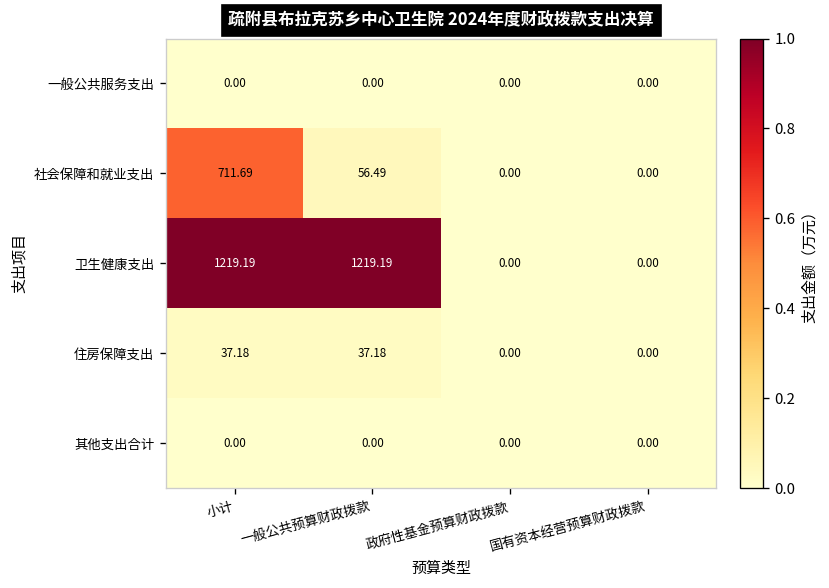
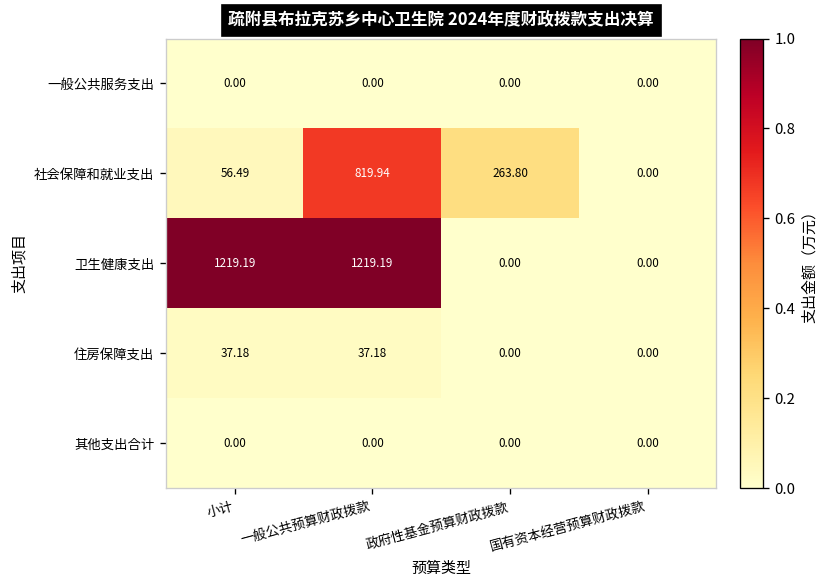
社会保障和就业支出, 小计: 711.69 -> 56.49
社会保障和就业支出, 一般公共预算财政拨款: 56.49 -> 819.94
社会保障和就业支出, 政府性基金预算财政拨款: 0.00 -> 263.80
